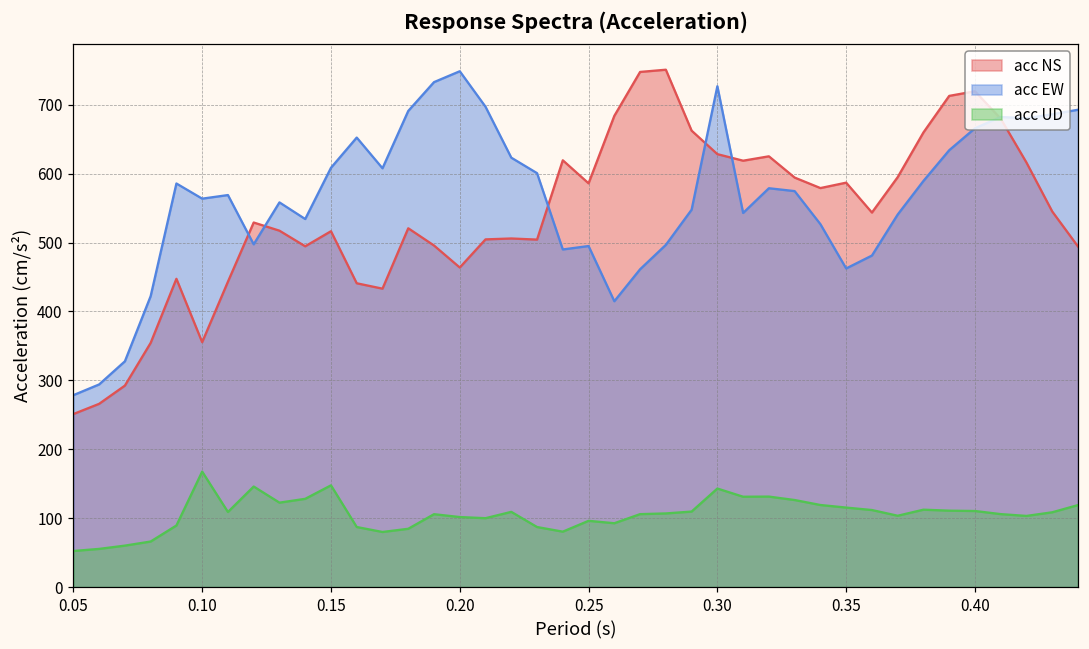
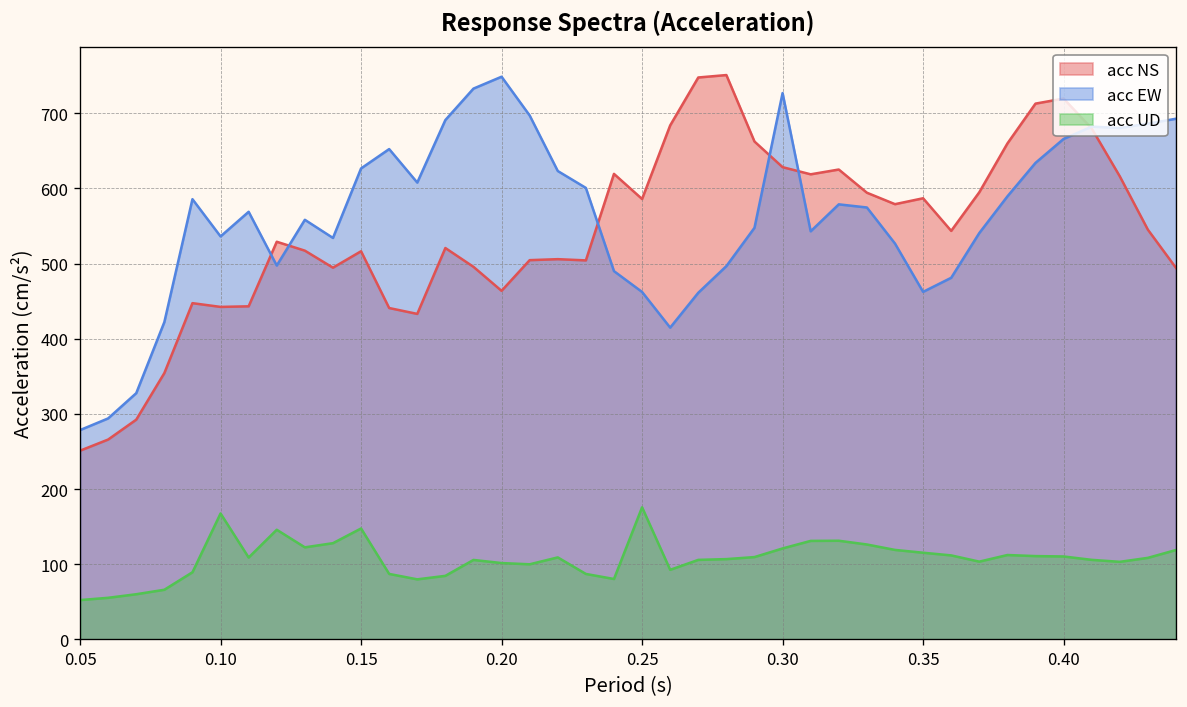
acc NS, 0.10: 360 -> 440
acc EW, 0.10: 560 -> 540
acc EW, 0.15: 610 -> 630
acc EW, 0.25: 490 -> 460
acc UD, 0.25: 100 -> 180
acc UD, 0.30: 140 -> 120
